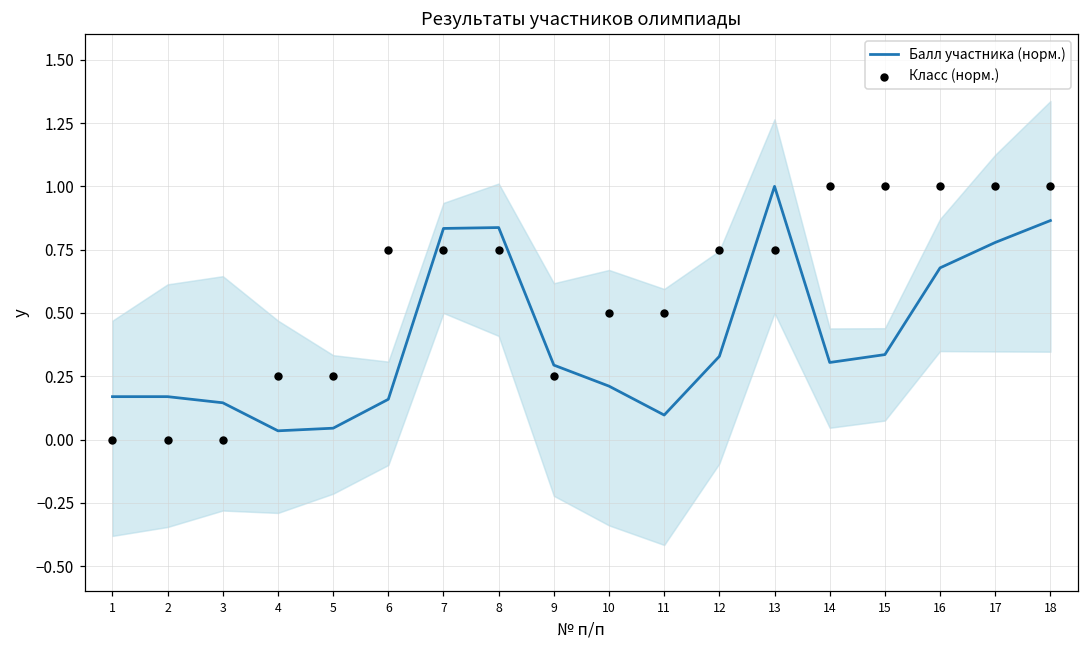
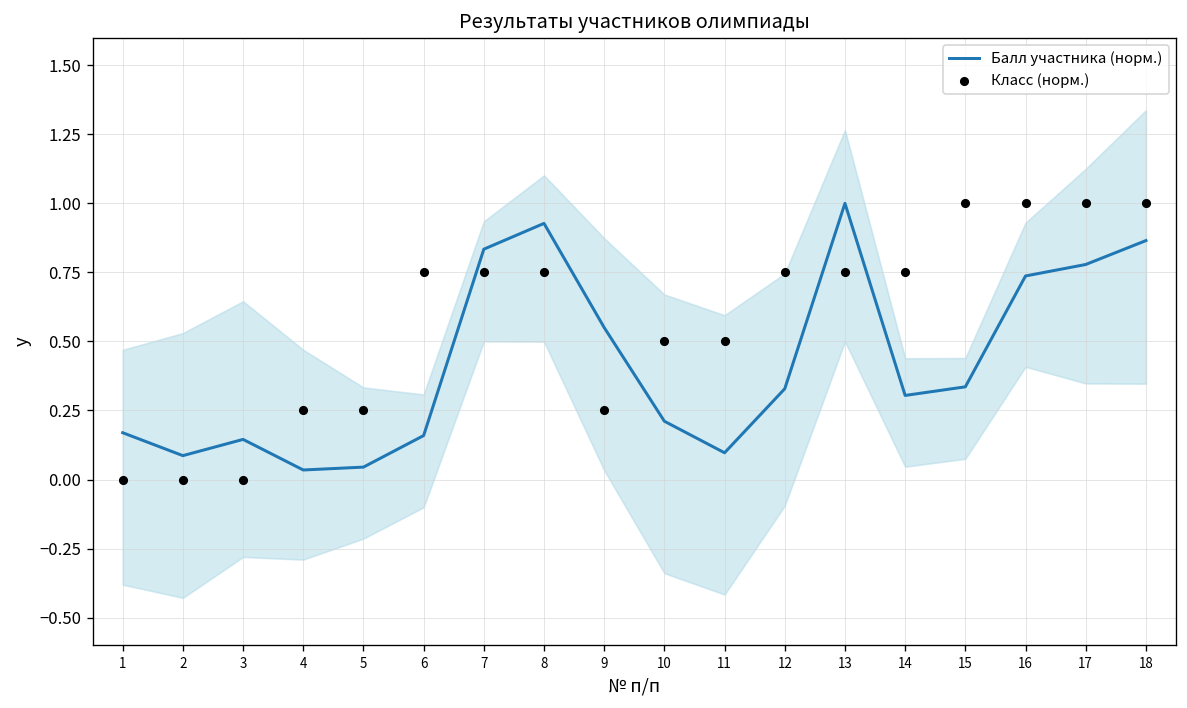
Балл участника (норм.), 2: 0.17 -> 0.09
Балл участника (норм.), 8: 0.84 -> 0.93
Балл участника (норм.), 9: 0.29 -> 0.55
Класс (норм.), 14: 1.00 -> 0.75
Балл участника (норм.), 16: 0.68 -> 0.74
